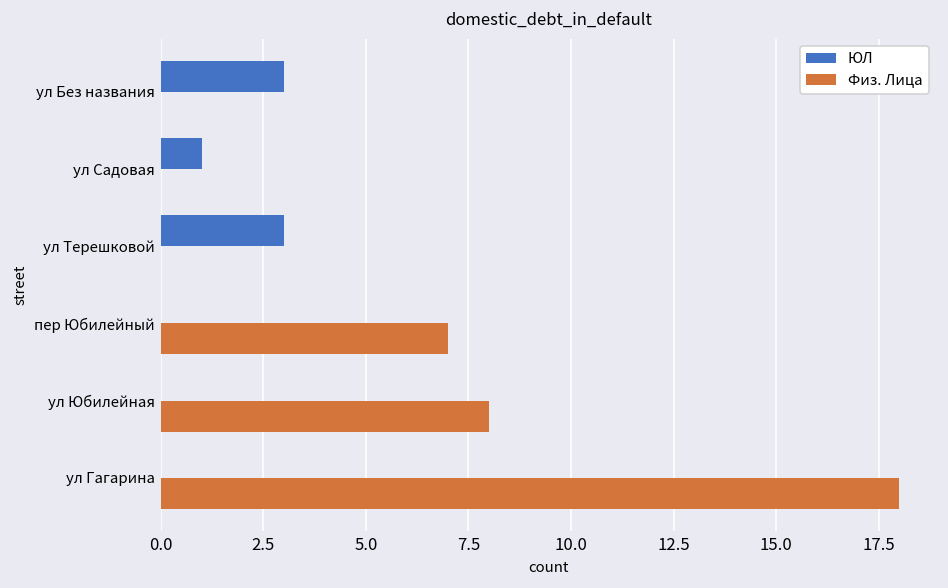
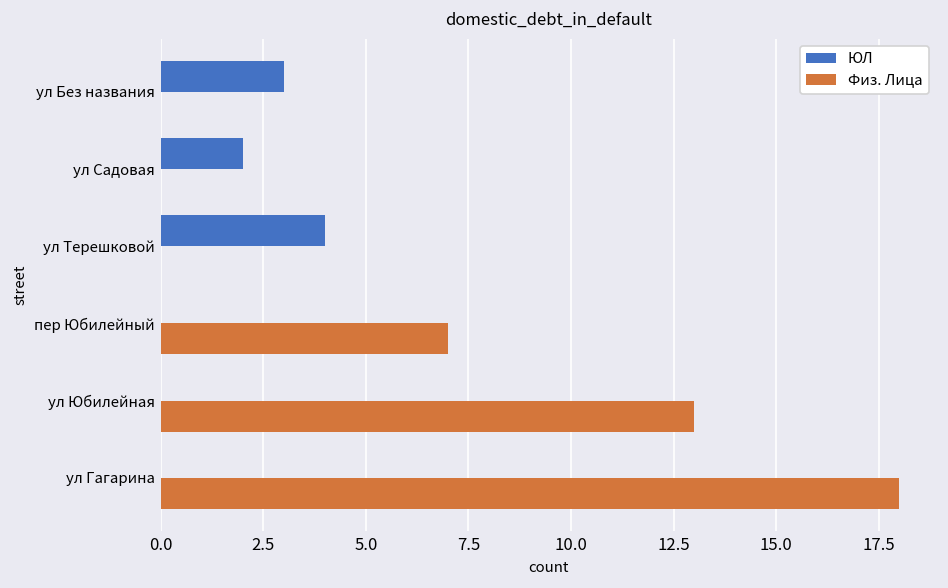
ЮЛ, ул Садовая: 1 -> 2
ЮЛ, ул Терешковой: 3 -> 4
Физ. Лица, ул Юбилейная: 8 -> 13
